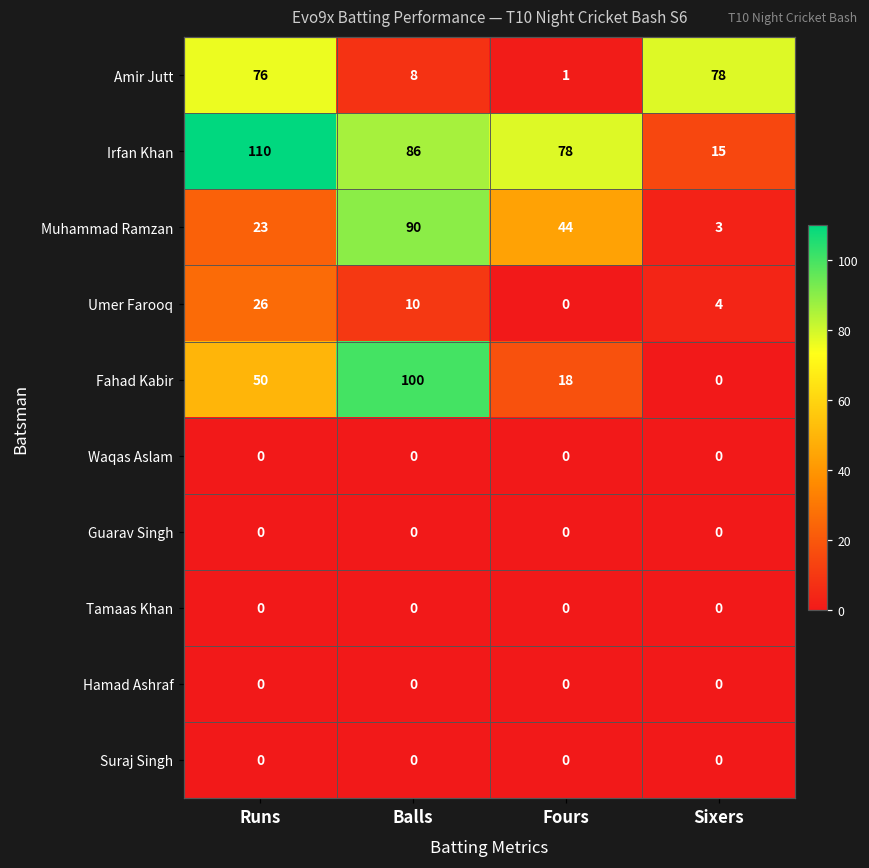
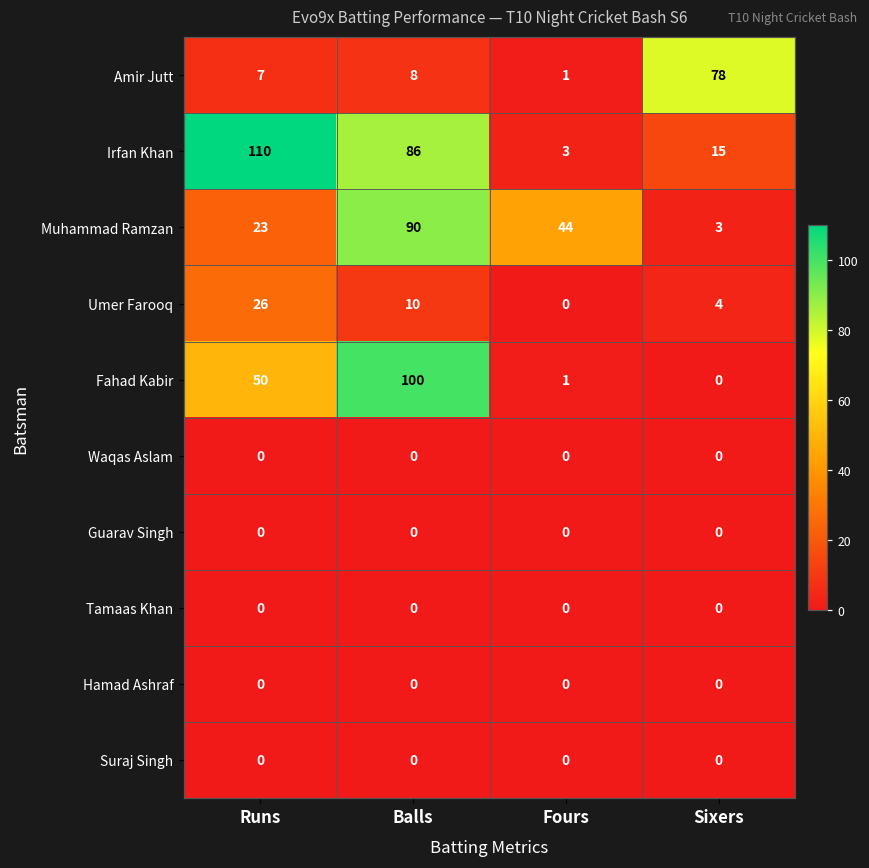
Amir Jutt, Runs: 76 -> 7
Irfan Khan, Fours: 78 -> 3
Fahad Kabir, Fours: 18 -> 1
